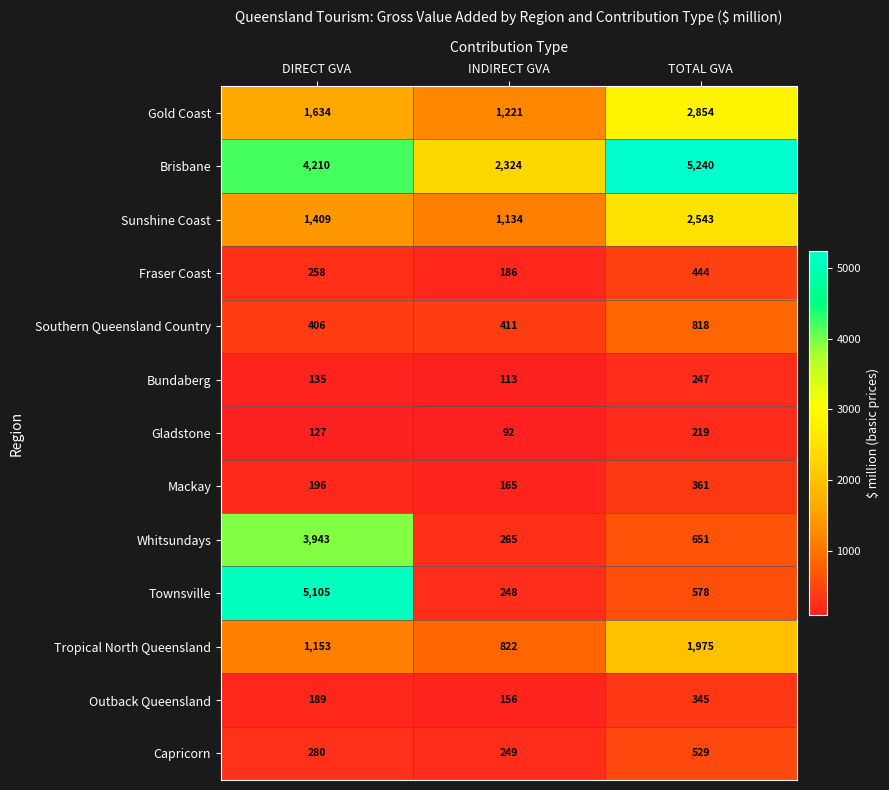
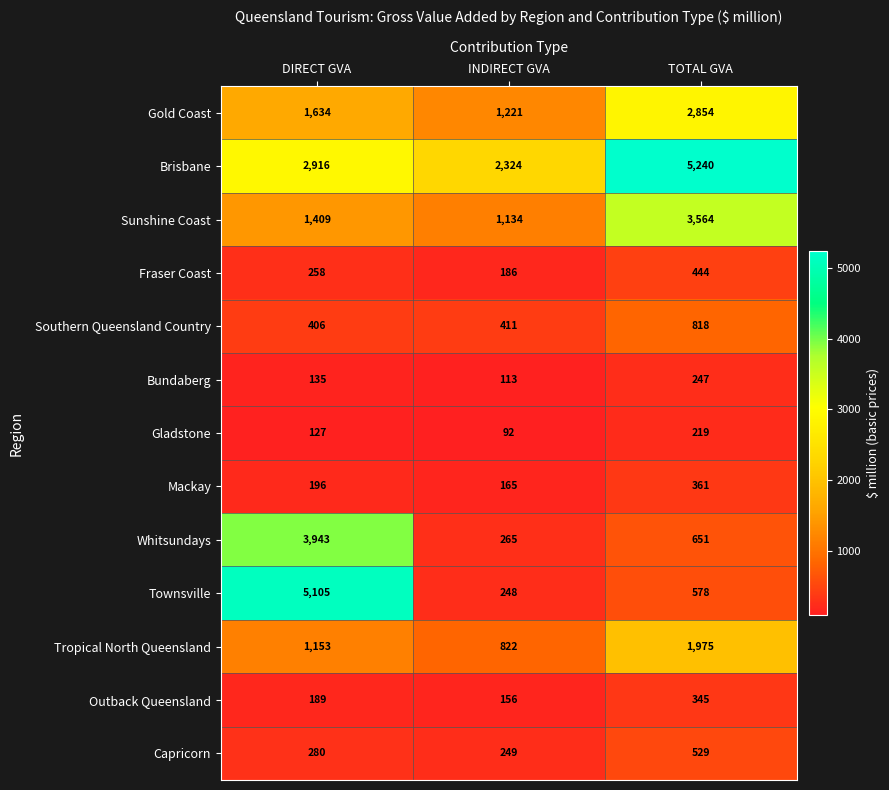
Brisbane, DIRECT GVA: 4,210 -> 2,916
Sunshine Coast, TOTAL GVA: 2,543 -> 3,564
